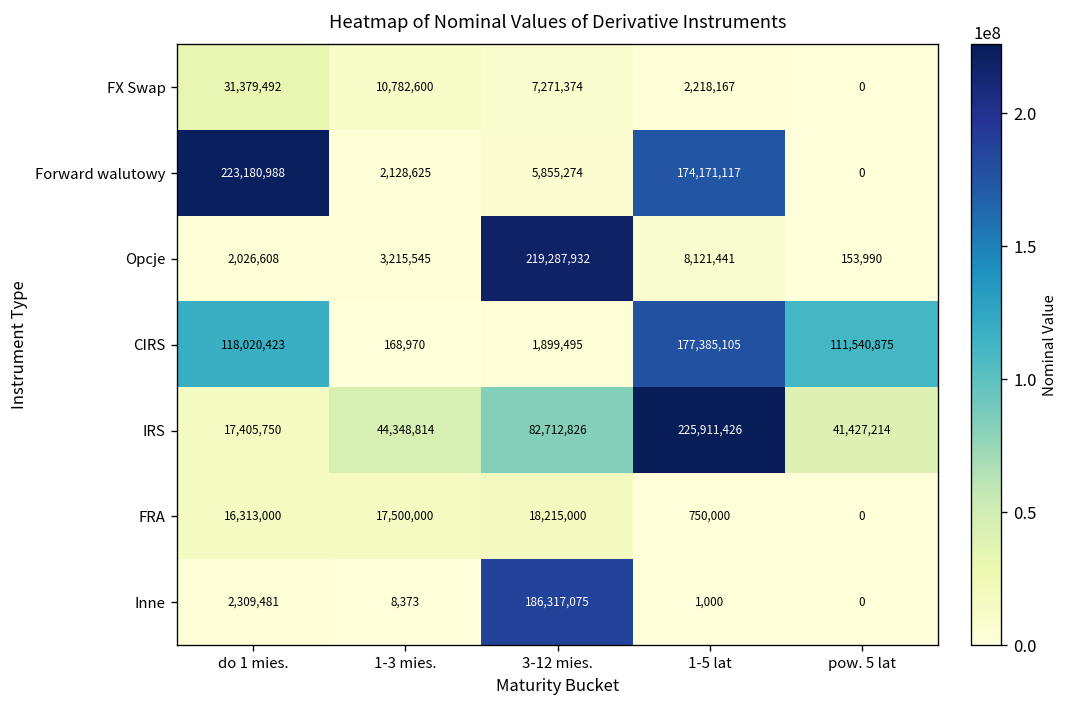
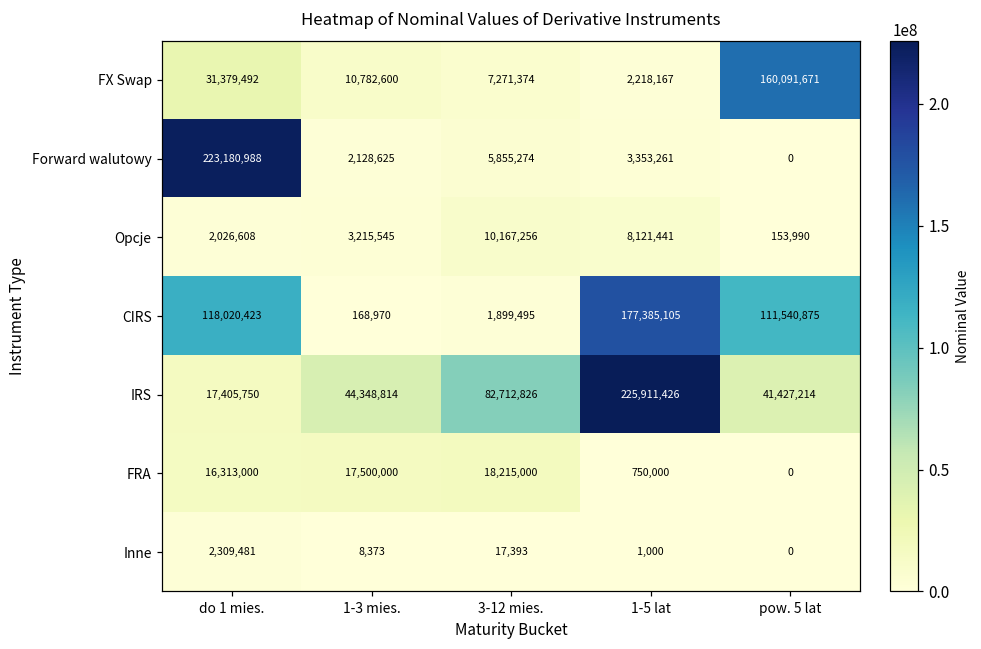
FX Swap, pow. 5 lat: 0 -> 160,091,671
Forward walutowy, 1-5 lat: 174,171,117 -> 3,353,261
Opcje, 3-12 mies.: 219,287,932 -> 10,167,256
Inne, 3-12 mies.: 186,317,075 -> 17,393
